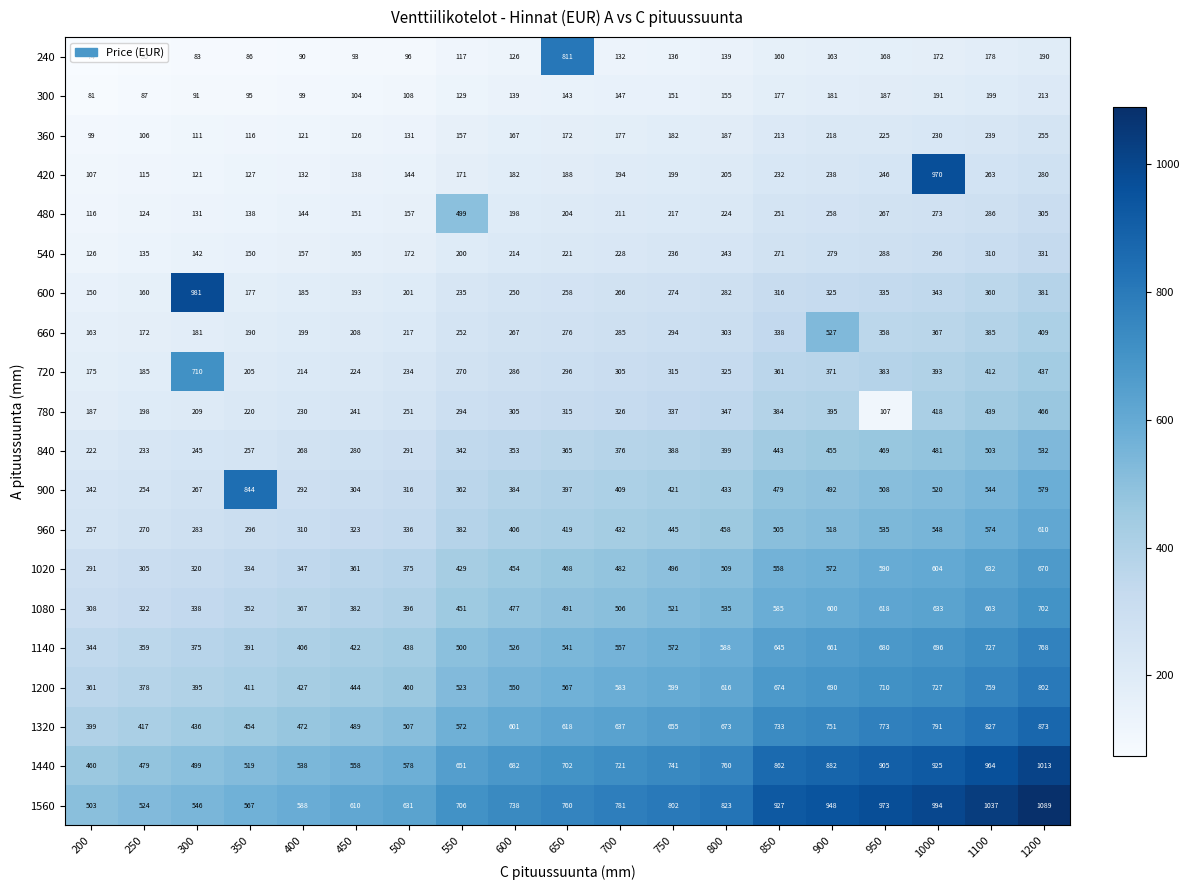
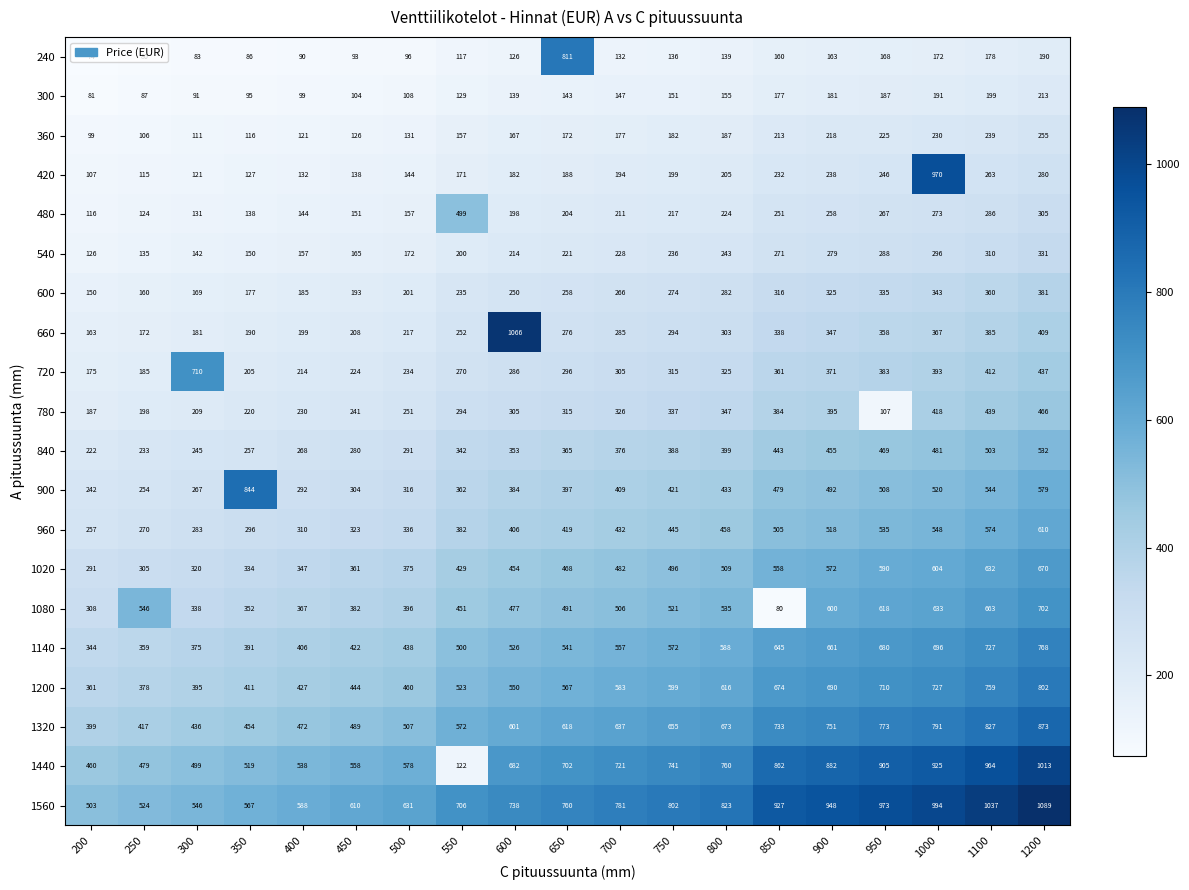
600, 300: 981 -> 169
660, 600: 267 -> 1066
660, 900: 527 -> 347
1080, 250: 322 -> 546
1080, 850: 585 -> 80
1440, 550: 651 -> 122
